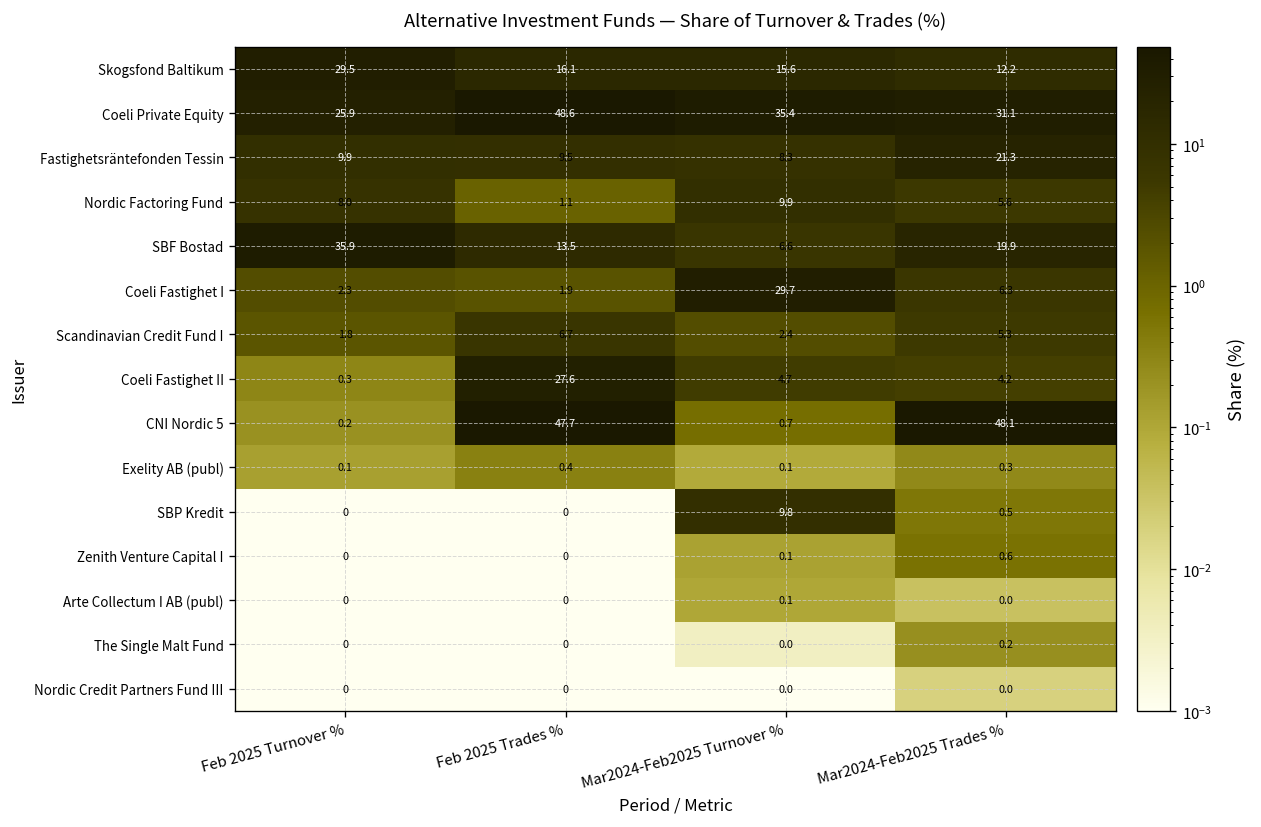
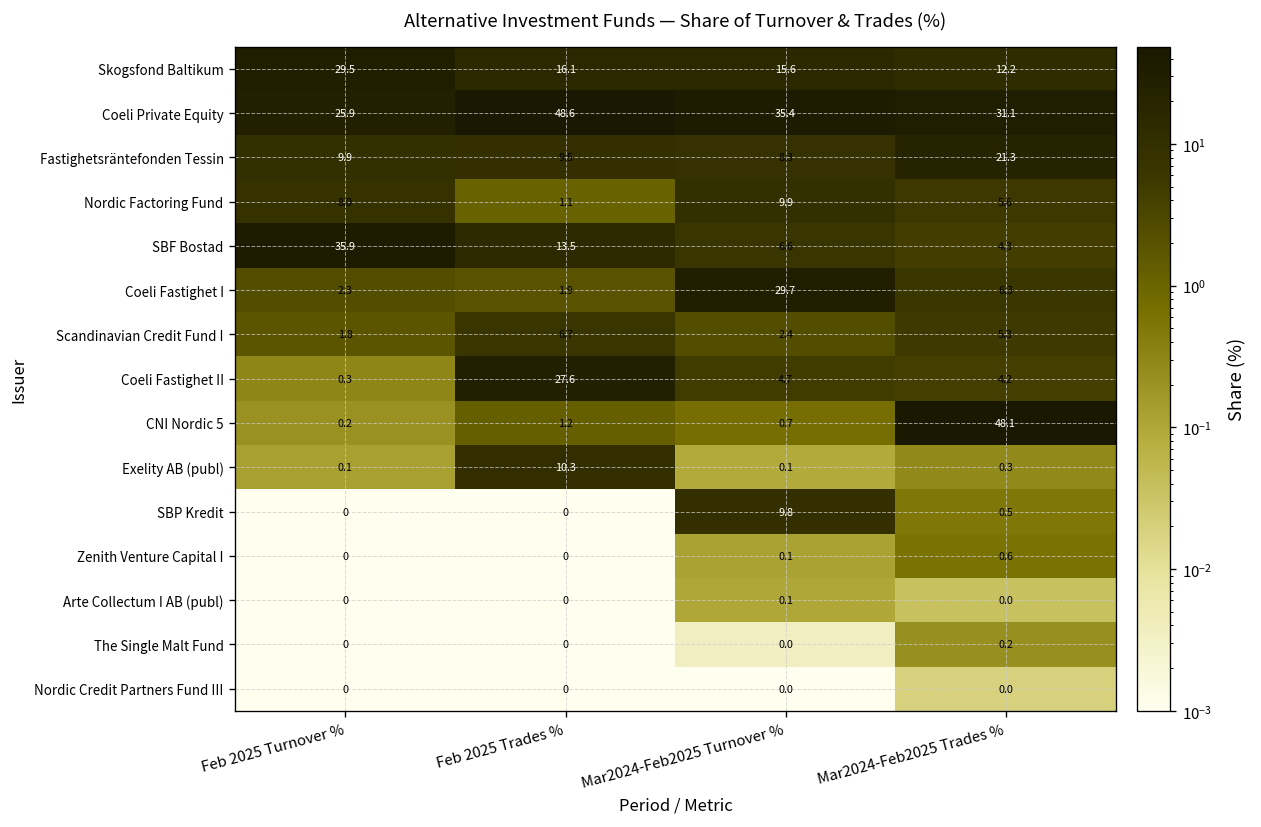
SBF Bostad, Mar2024-Feb2025 Trades %: 19.9 -> 4.3
CNI Nordic 5, Feb 2025 Trades %: 47.7 -> 1.2
Exelity AB (publ), Feb 2025 Trades %: 0.4 -> 10.3
